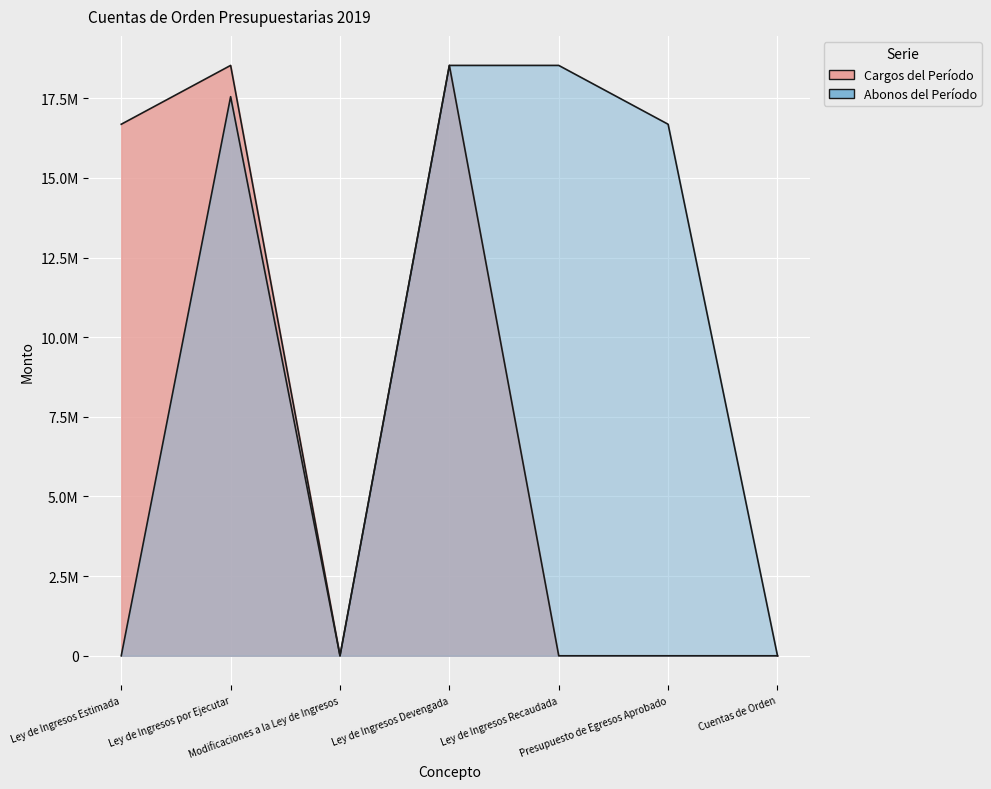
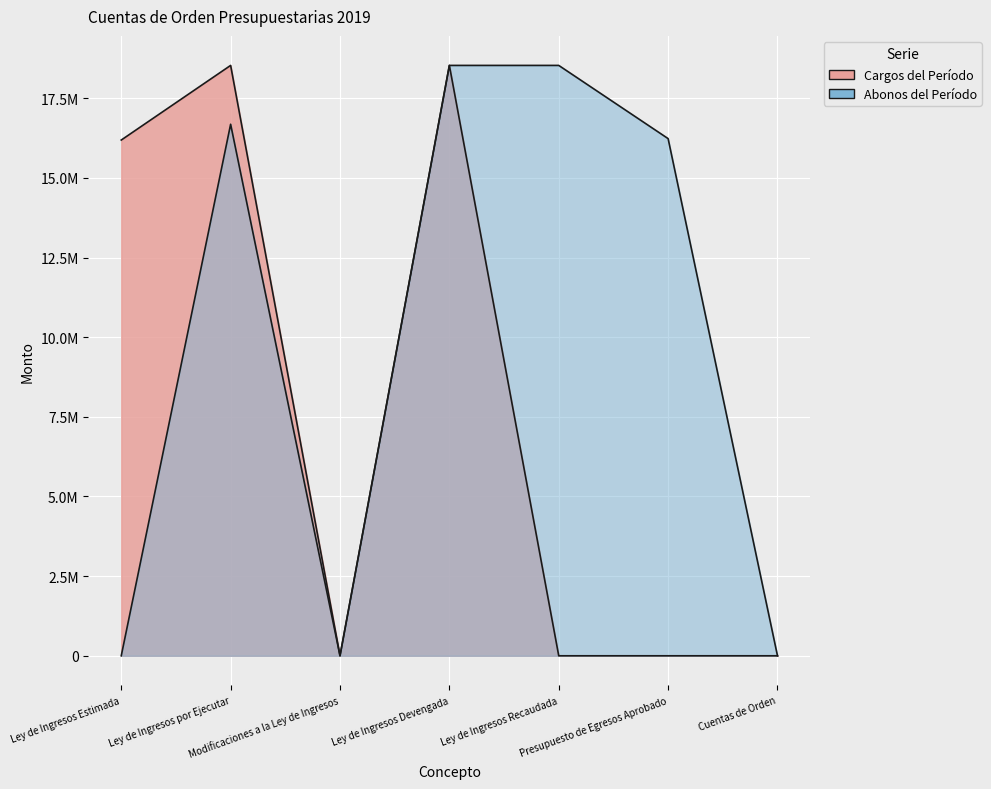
Cargos del Período, Ley de Ingresos Estimada: 16700000 -> 16200000
Abonos del Período, Ley de Ingresos por Ejecutar: 17500000 -> 16700000
Abonos del Período, Presupuesto de Egresos Aprobado: 16700000 -> 16200000
